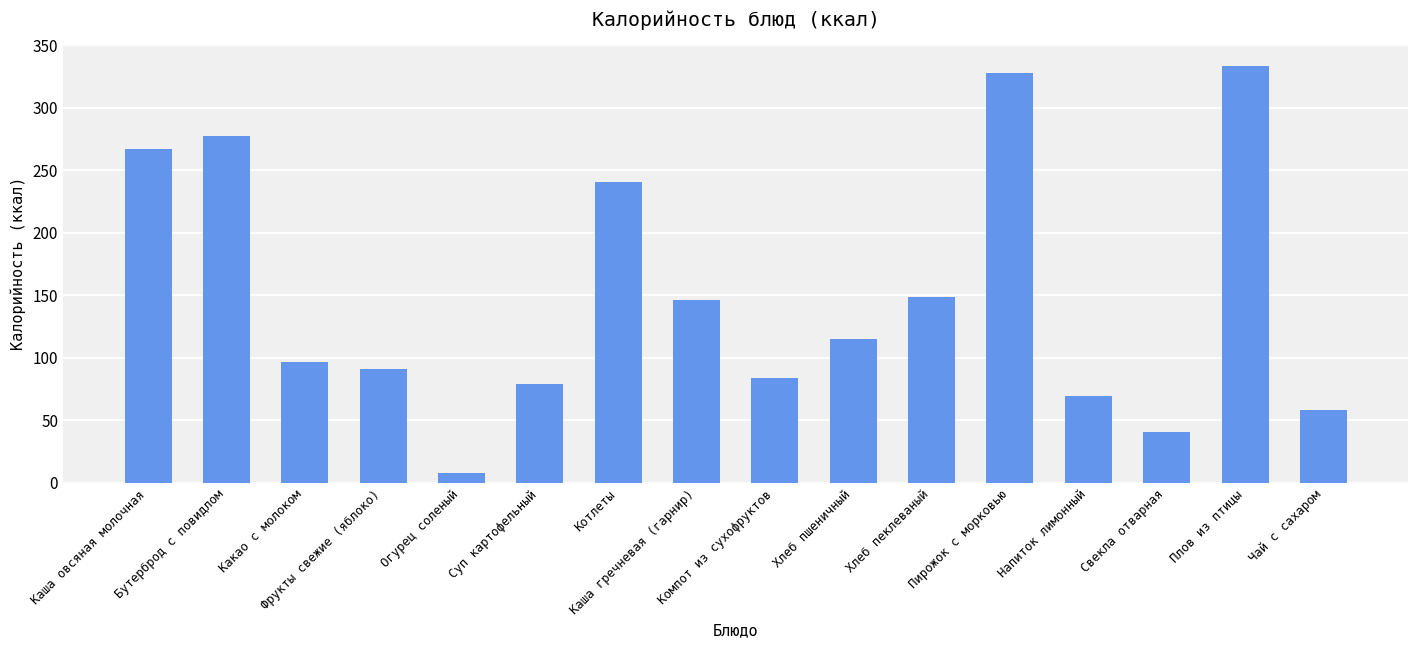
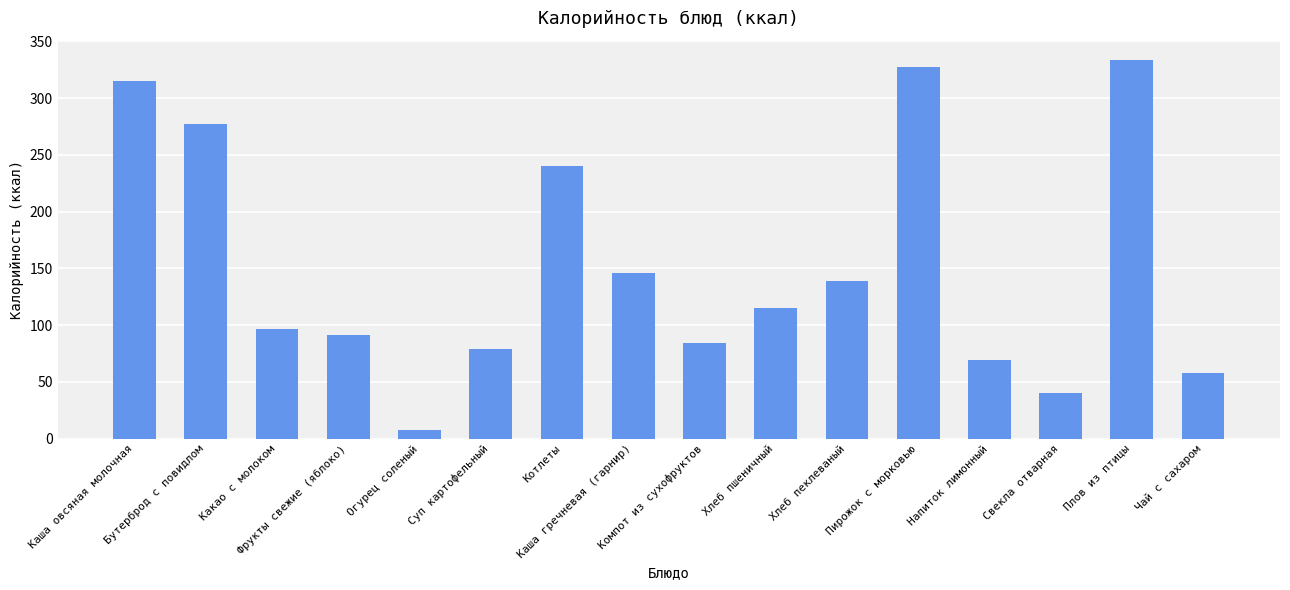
Каша овсяная молочная: 267 -> 315
Хлеб пеклеваный: 149 -> 139
